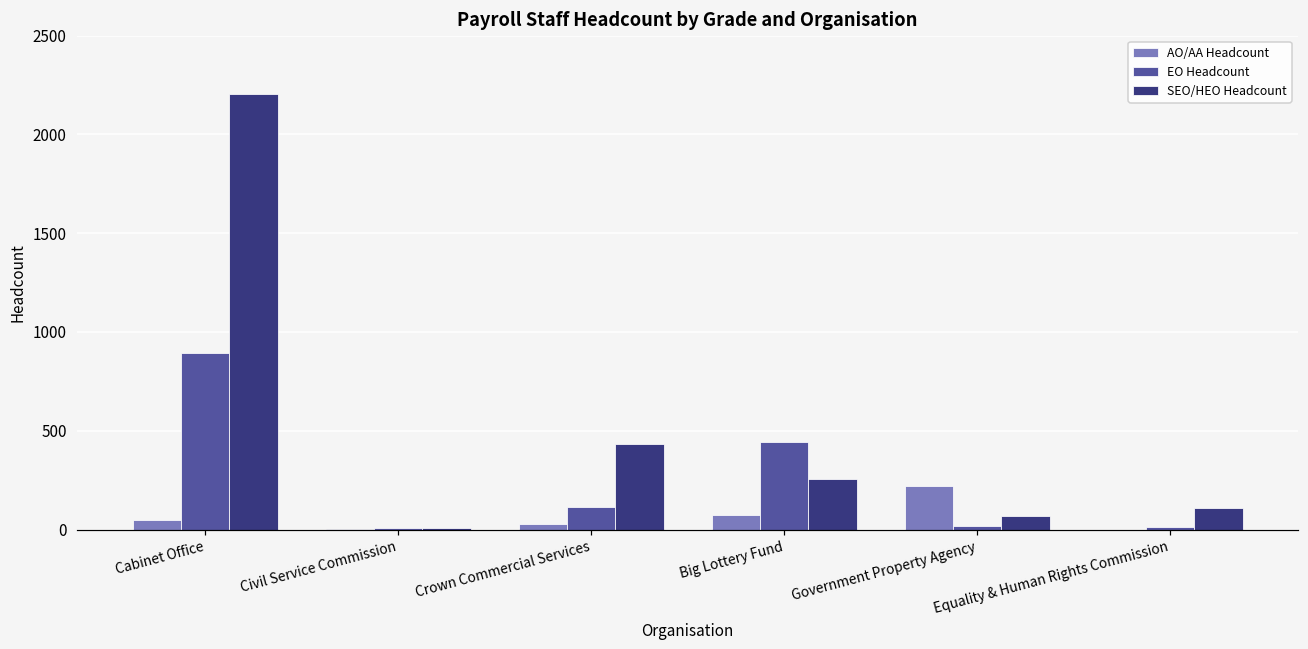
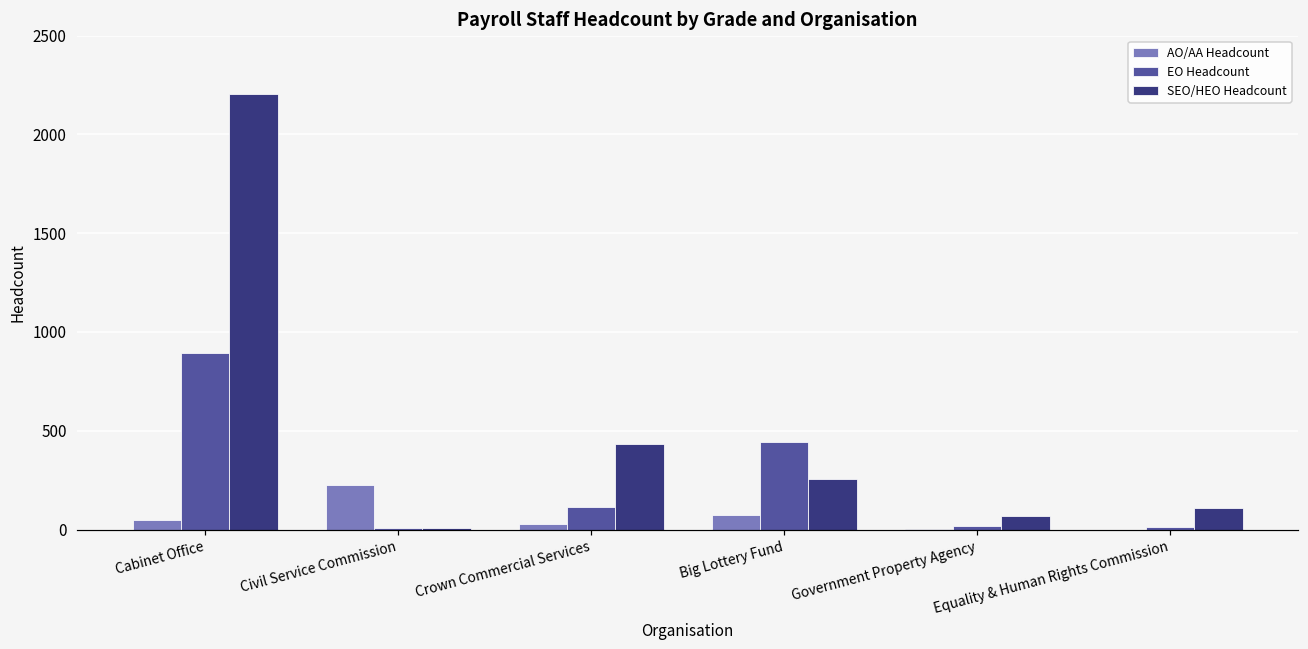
AO/AA Headcount, Civil Service Commission: 0 -> 220
AO/AA Headcount, Government Property Agency: 220 -> 0
